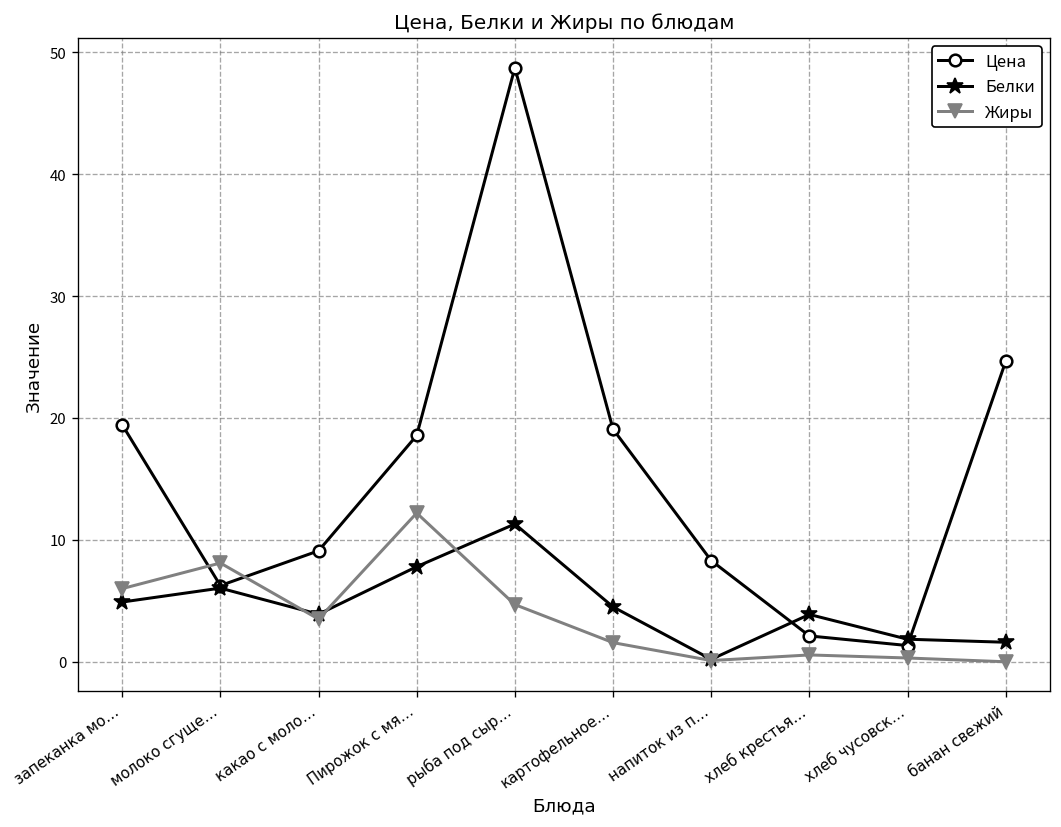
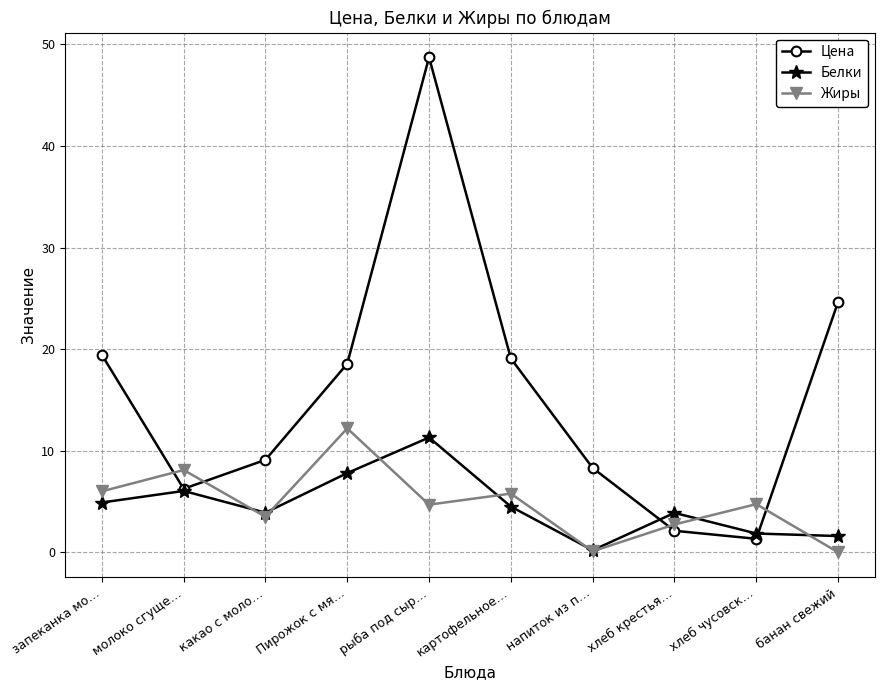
Жиры, картофельное…: 1.6 -> 5.8
Жиры, хлеб крестья…: 0.6 -> 2.7
Жиры, хлеб чусовск…: 0.3 -> 4.7
